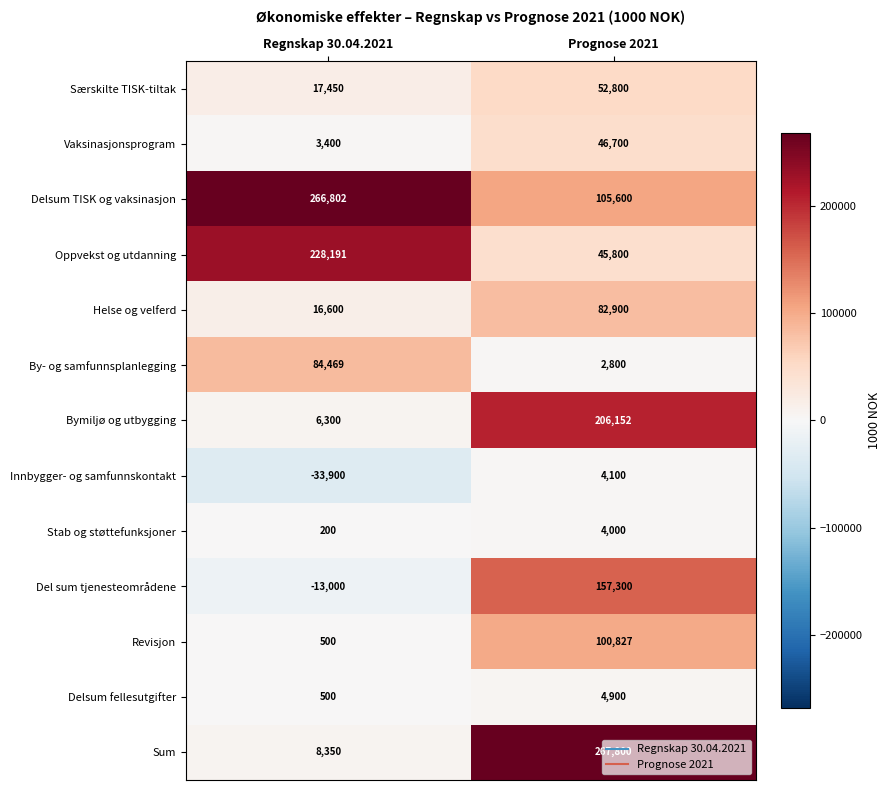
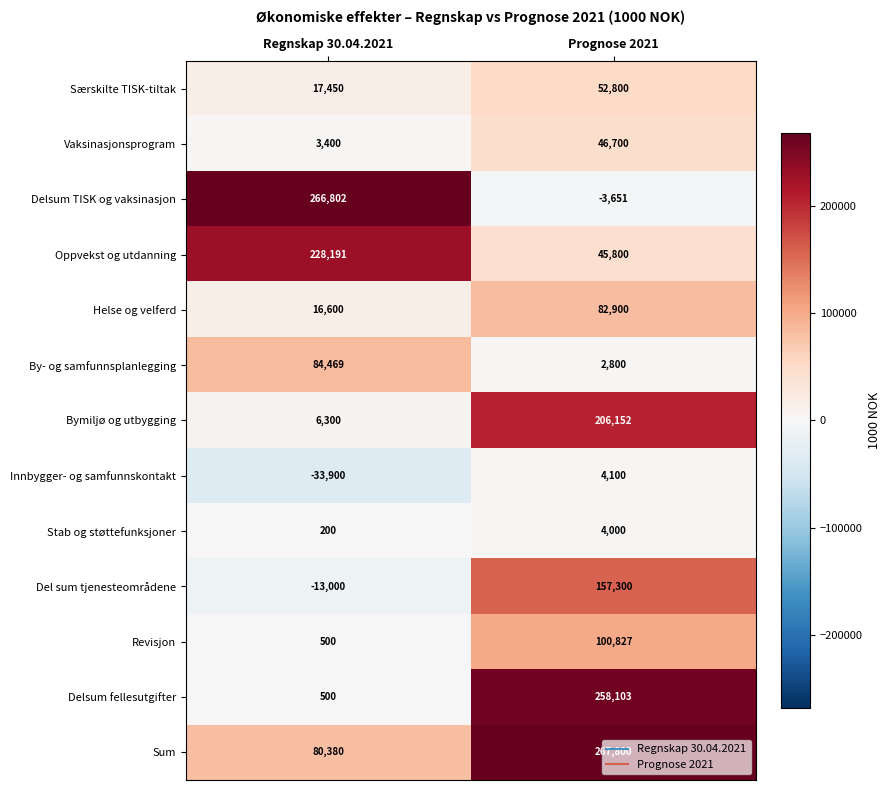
Delsum TISK og vaksinasjon, Prognose 2021: 105,600 -> -3,651
Delsum fellesutgifter, Prognose 2021: 4,900 -> 258,103
Sum, Regnskap 30.04.2021: 8,350 -> 80,380
